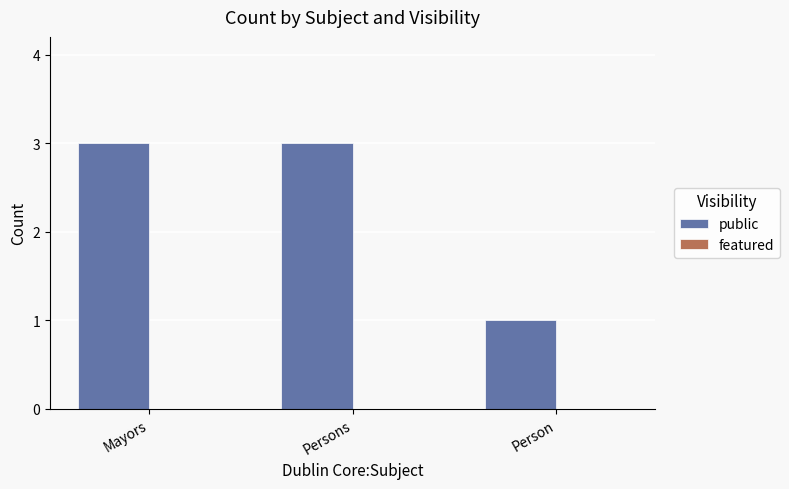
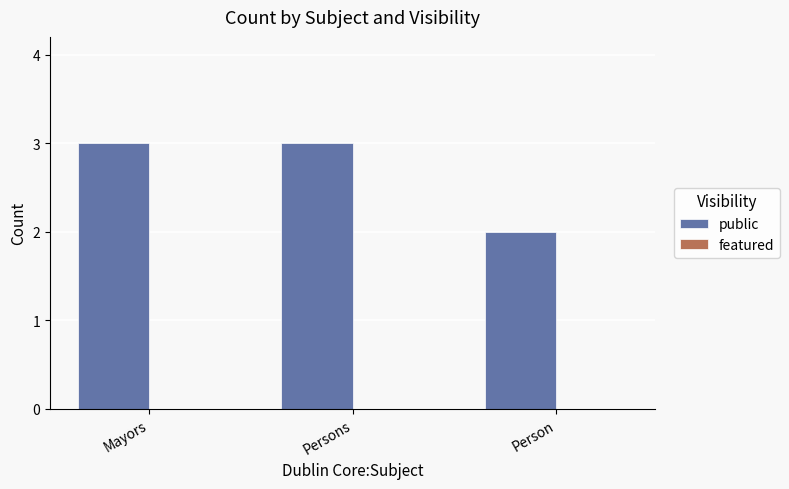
public, Person: 1 -> 2
